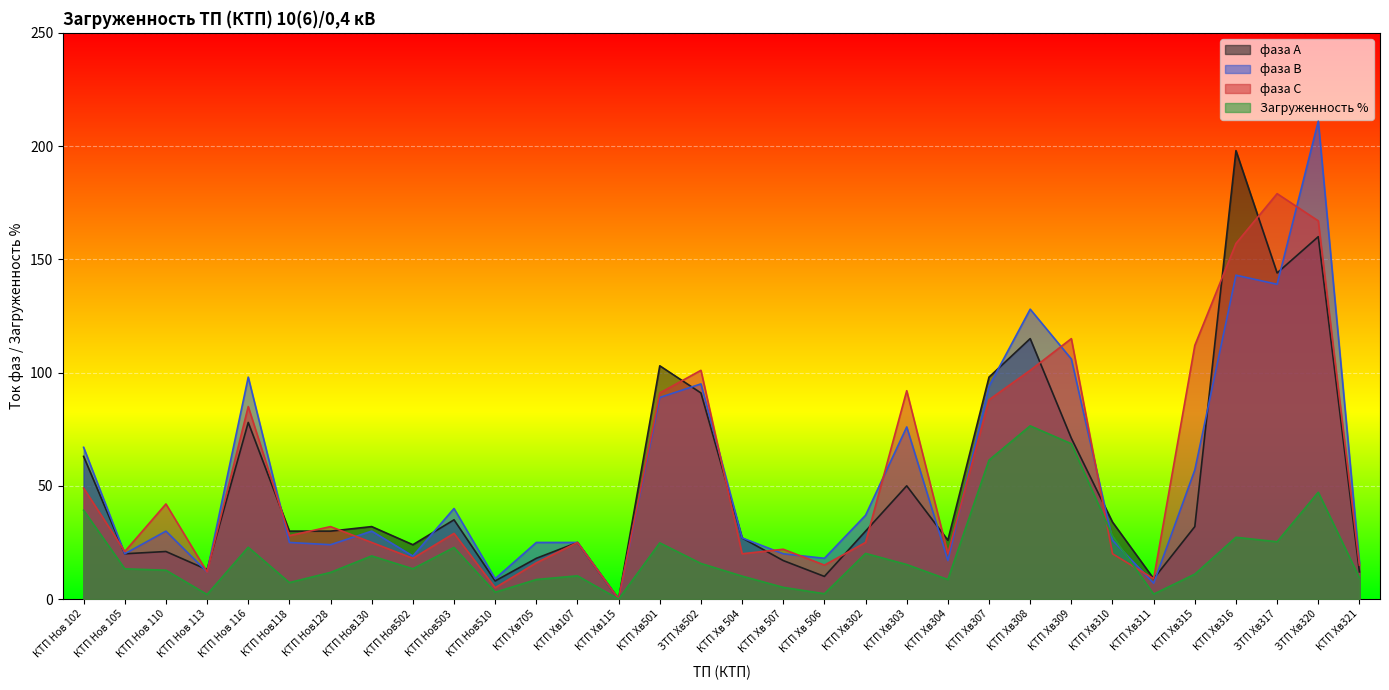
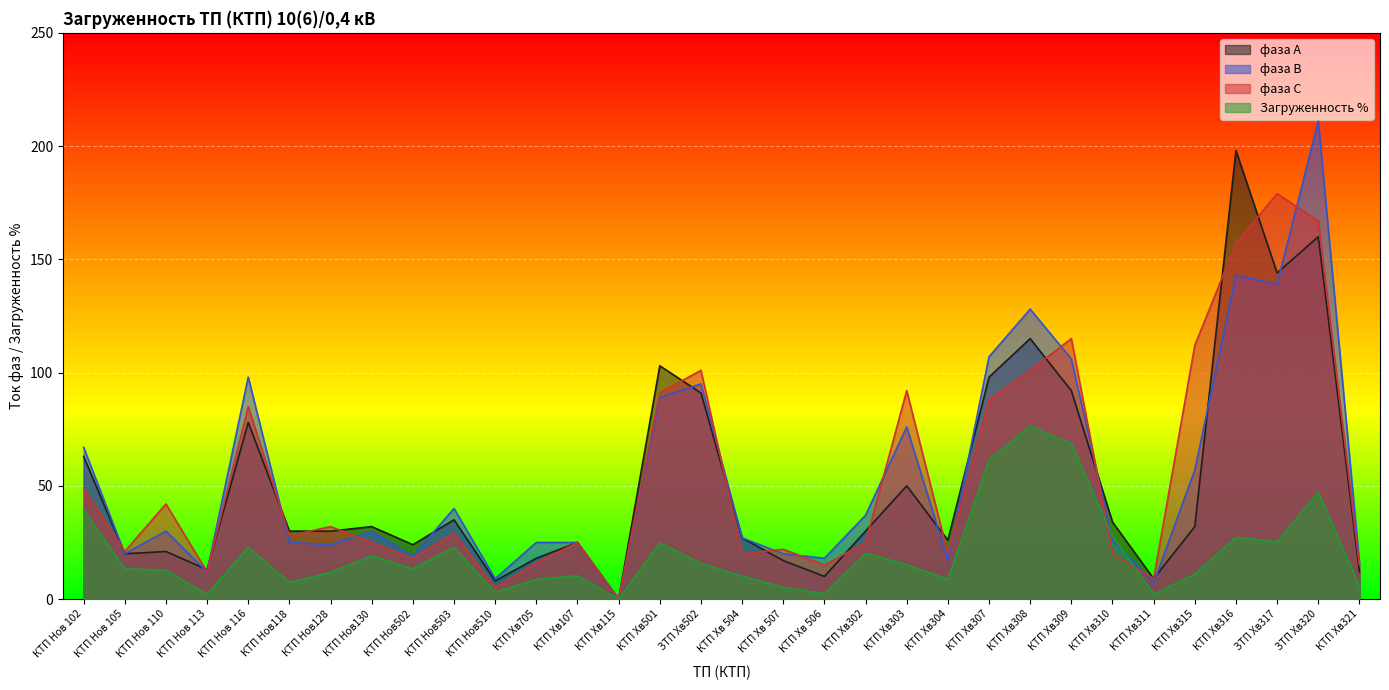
фаза В, КТП Хв307: 94 -> 107
фаза А, КТП Хв309: 71 -> 92
Загруженность %, КТП Хв321: 9 -> 6
